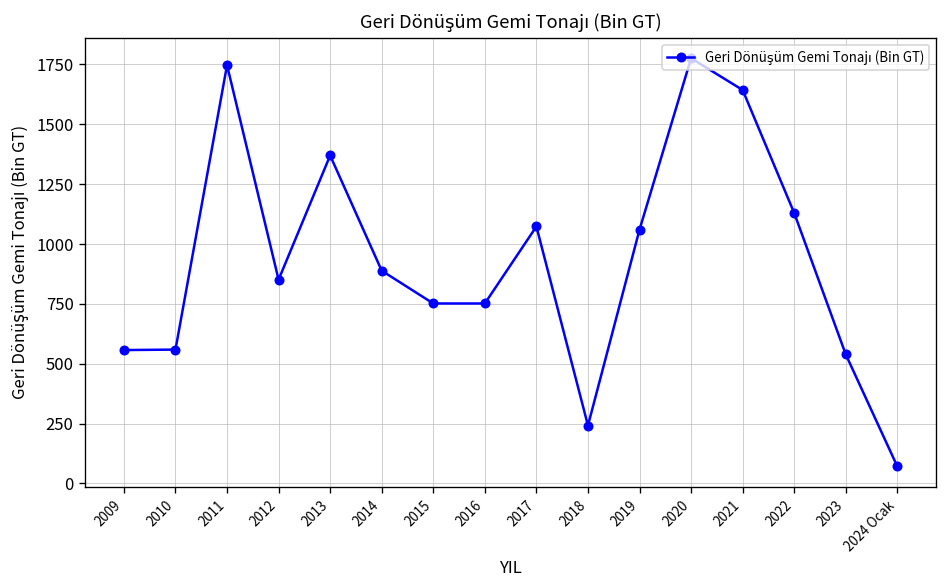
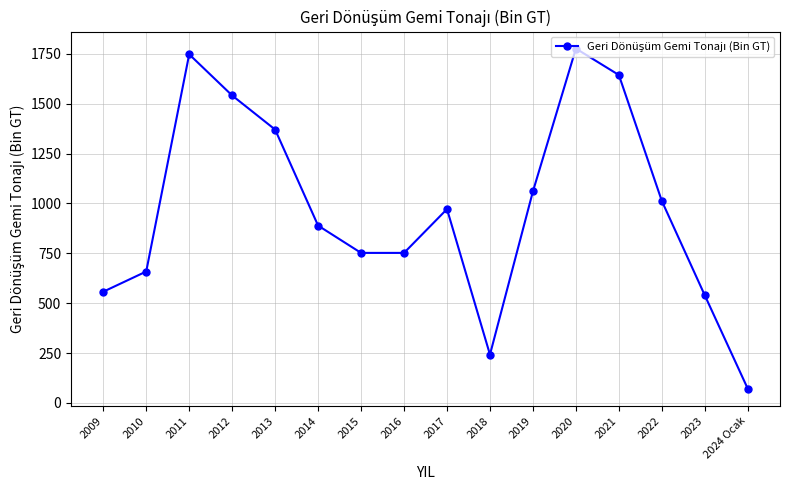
2010: 560 -> 660
2012: 850 -> 1540
2017: 1070 -> 970
2022: 1130 -> 1010
